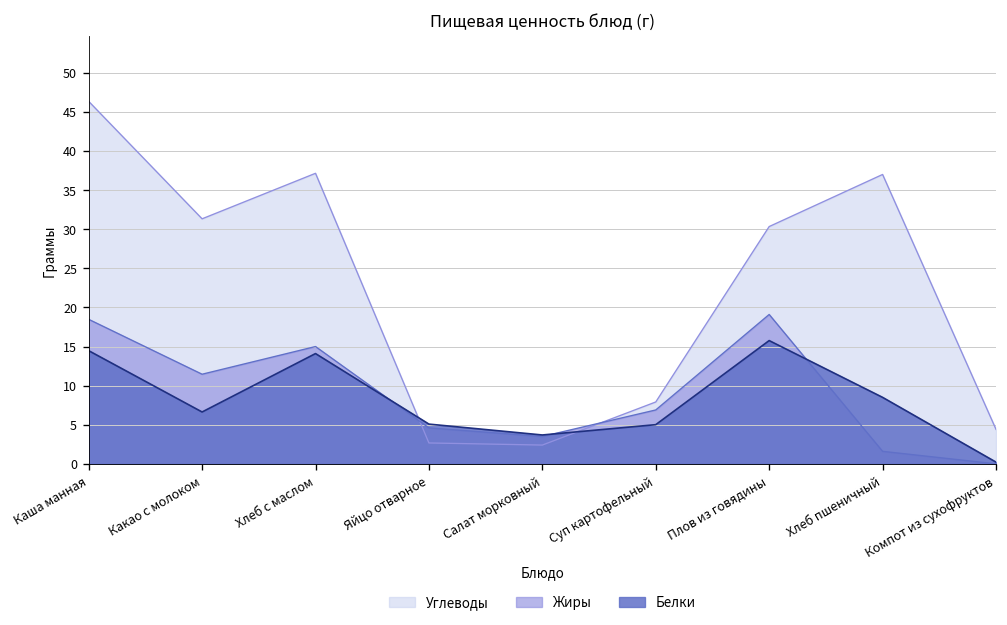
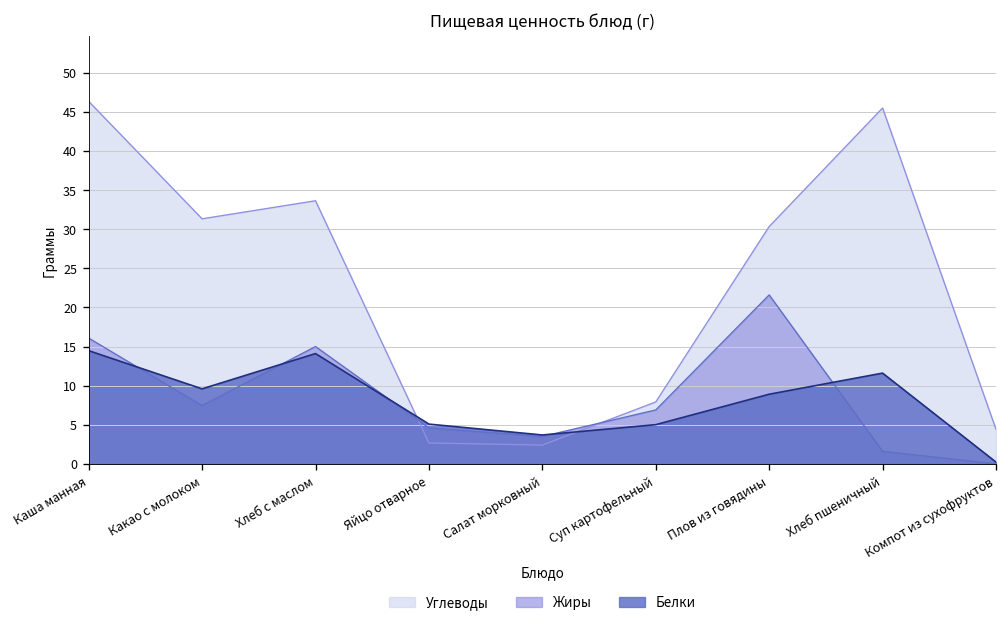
Жиры, Каша манная: 18 -> 16
Жиры, Какао с молоком: 11 -> 7
Белки, Какао с молоком: 7 -> 10
Углеводы, Хлеб с маслом: 37 -> 34
Жиры, Плов из говядины: 19 -> 22
Белки, Плов из говядины: 16 -> 9
Углеводы, Хлеб пшеничный: 37 -> 46
Белки, Хлеб пшеничный: 9 -> 12
